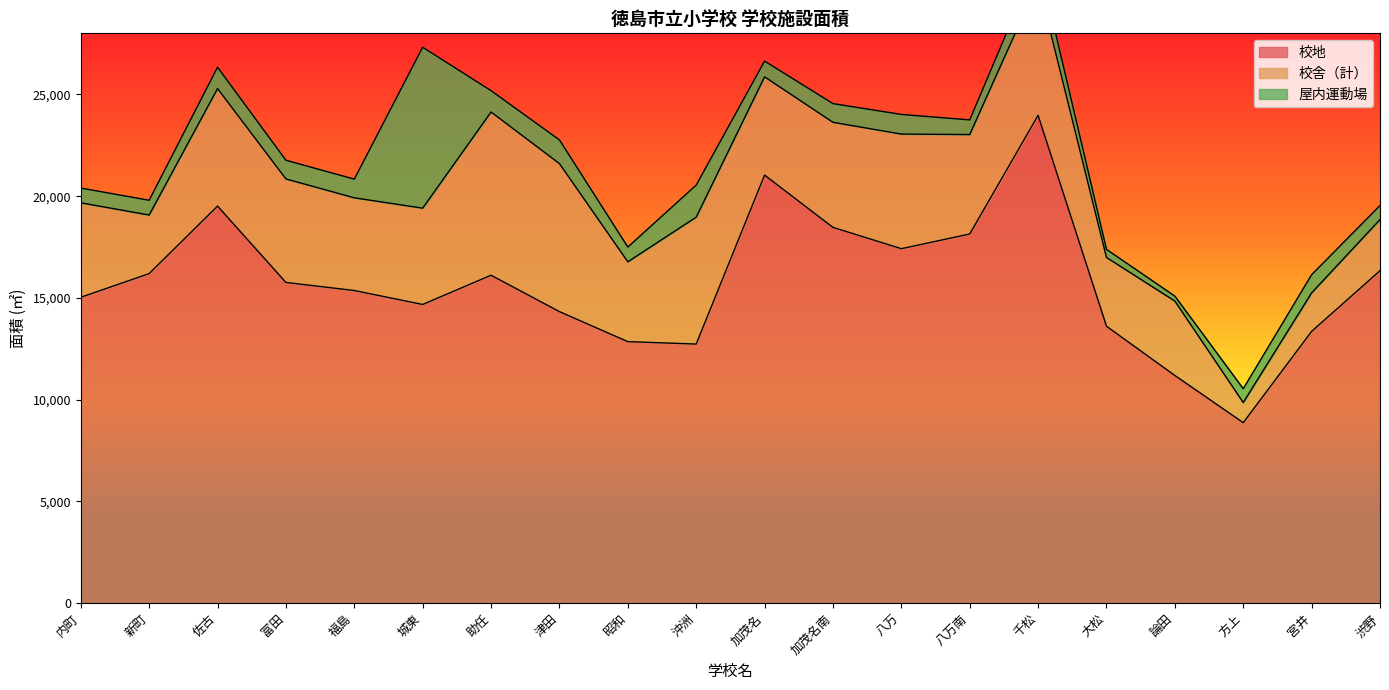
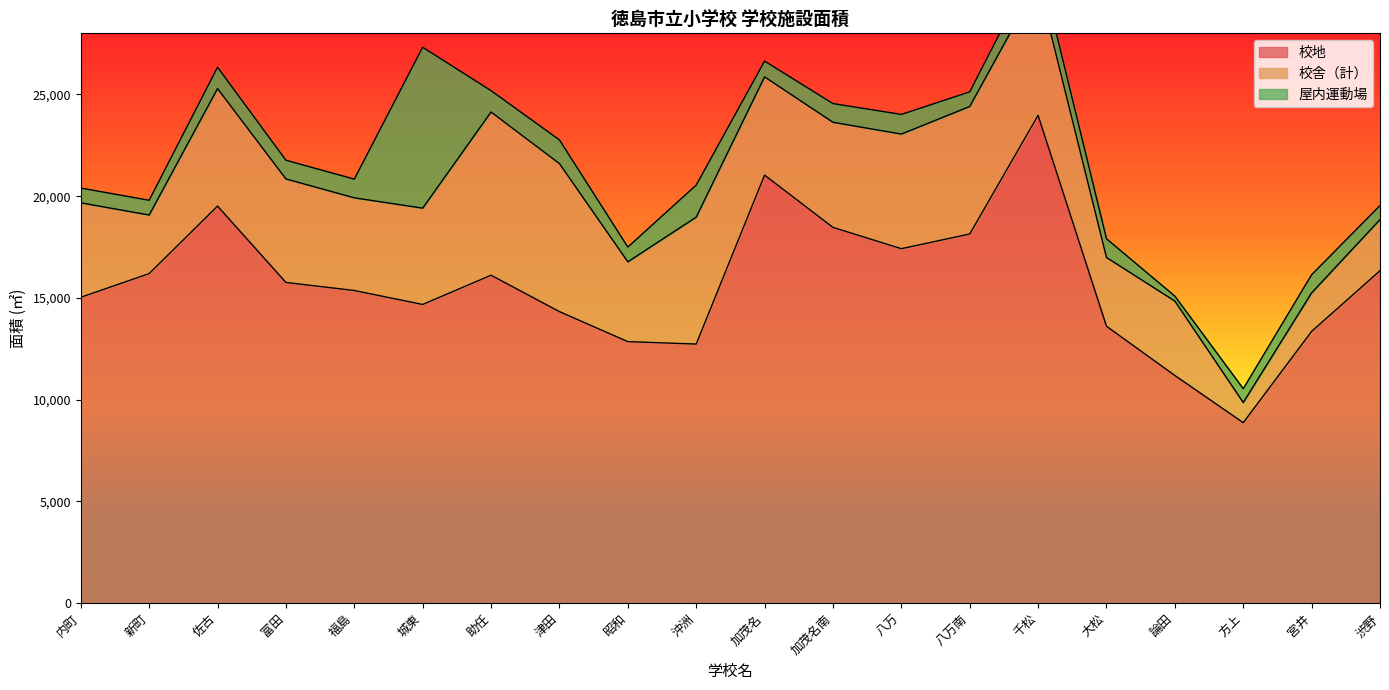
校舎（計）, 八万南: 4,900 -> 6,300
屋内運動場, 大松: 400 -> 900
